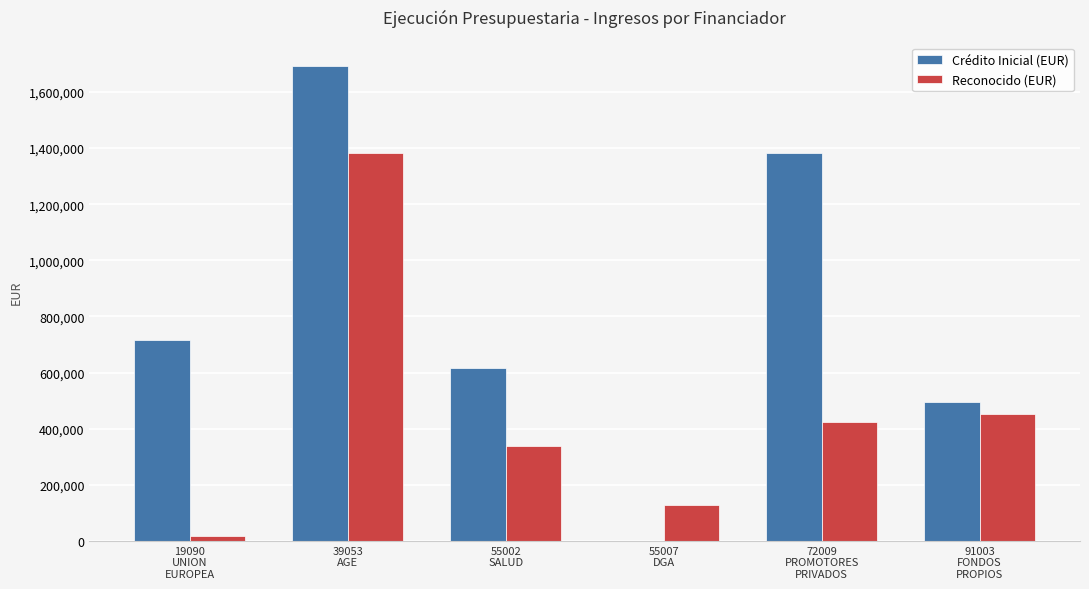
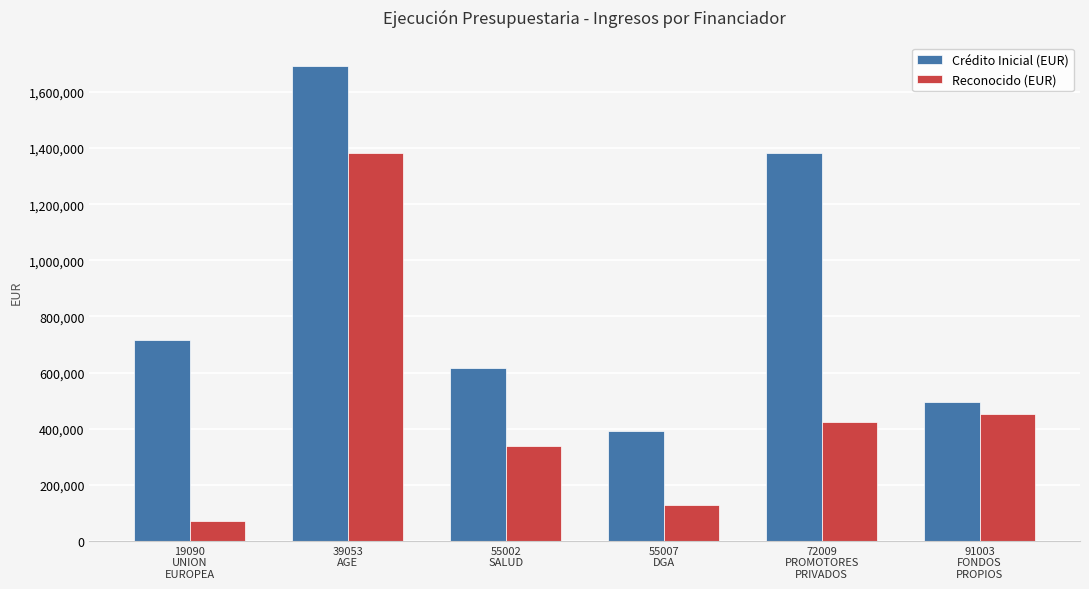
Reconocido (EUR), 19090 UNION EUROPEA: 20,000 -> 70,000
Crédito Inicial (EUR), 55007 DGA: 0 -> 390,000
